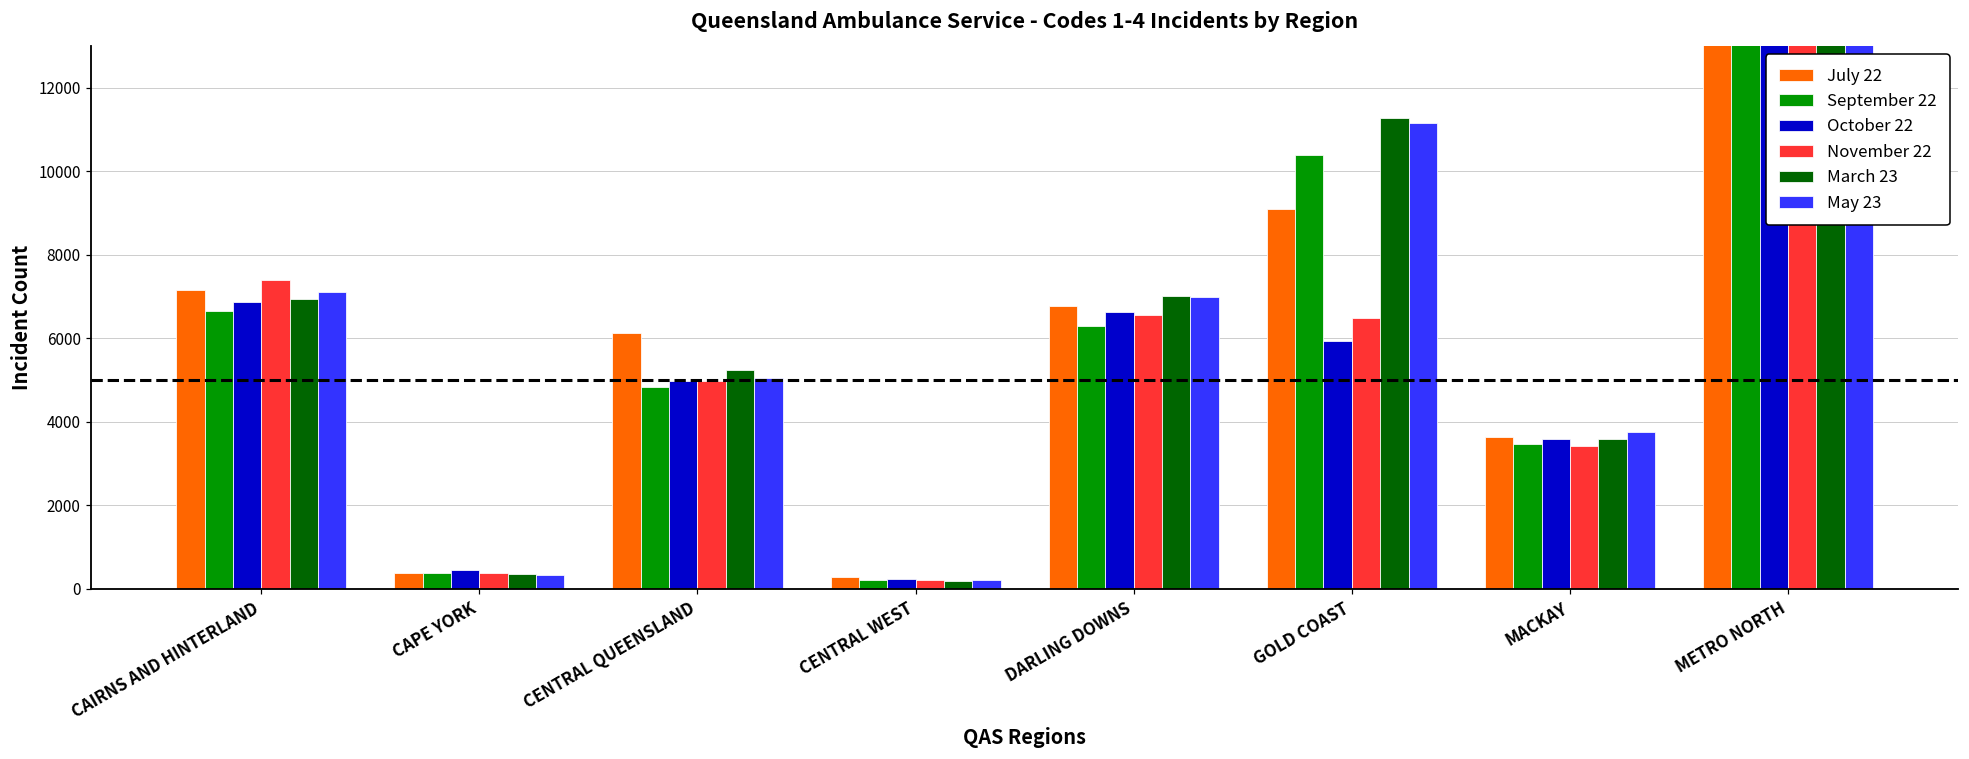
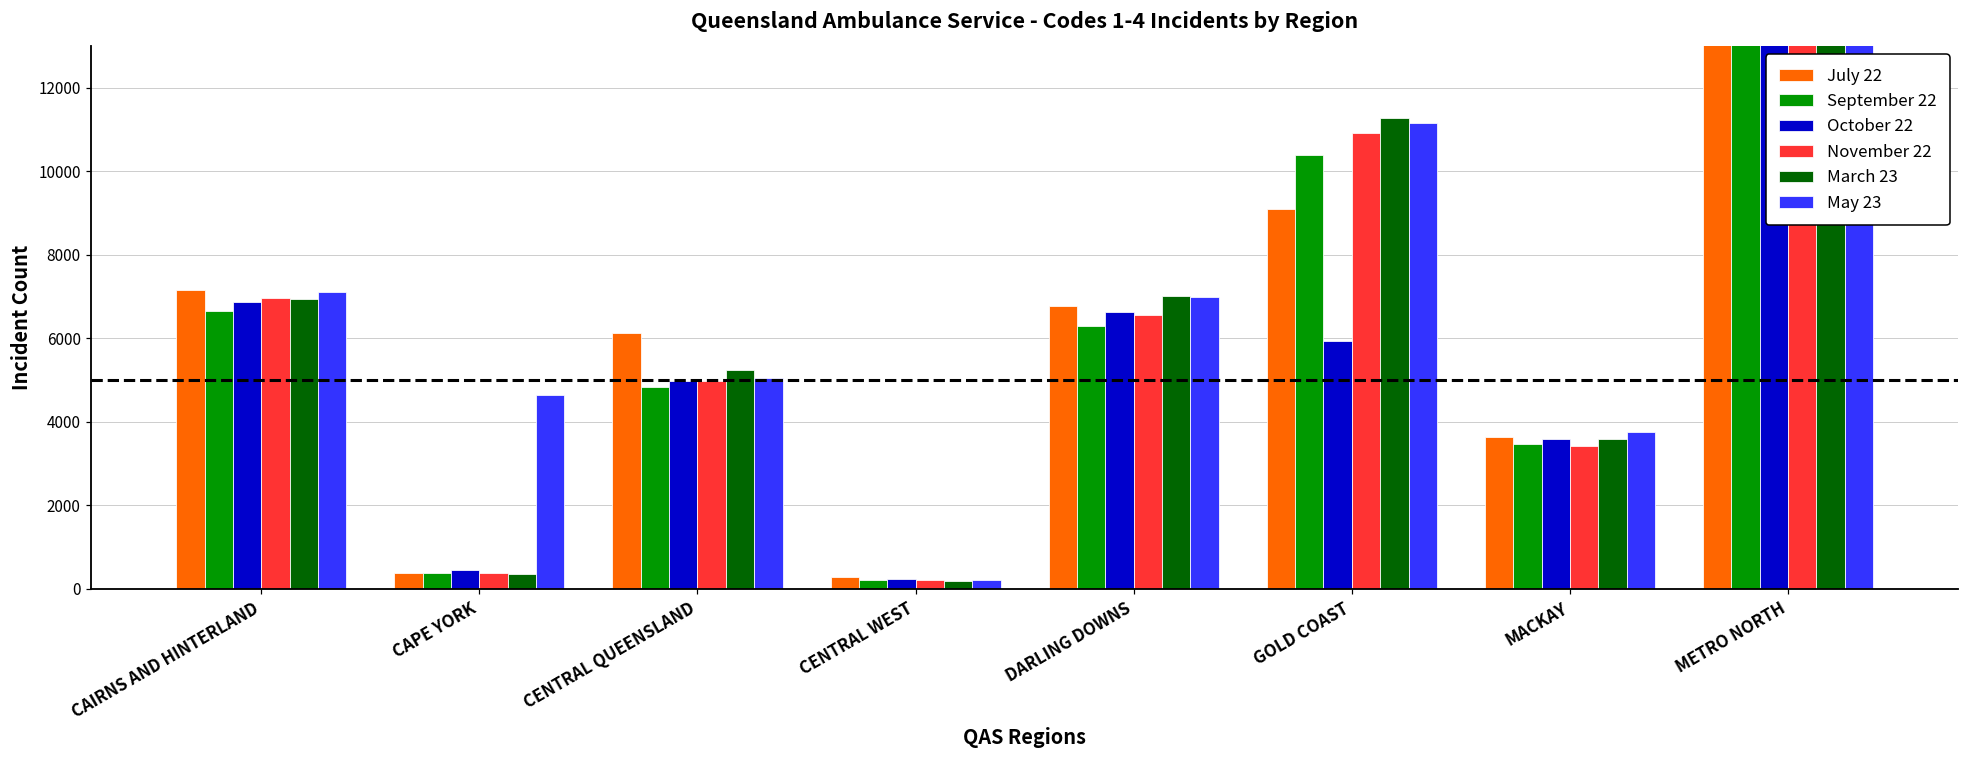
November 22, CAIRNS AND HINTERLAND: 7400 -> 7000
May 23, CAPE YORK: 300 -> 4700
November 22, GOLD COAST: 6500 -> 10900
